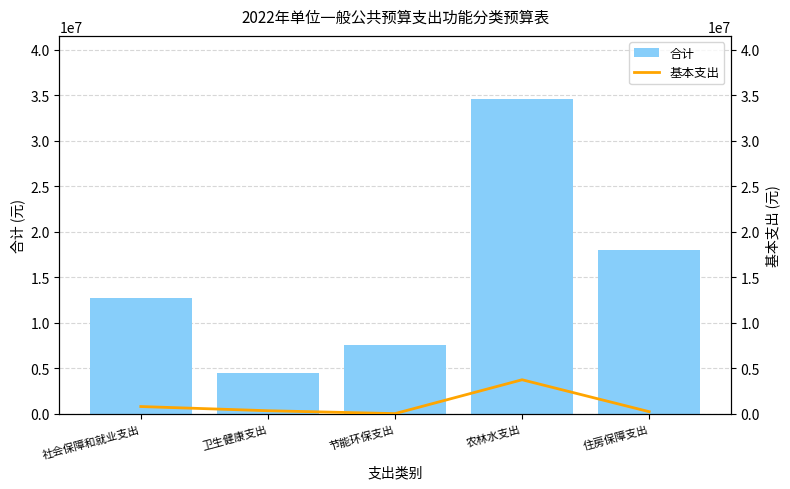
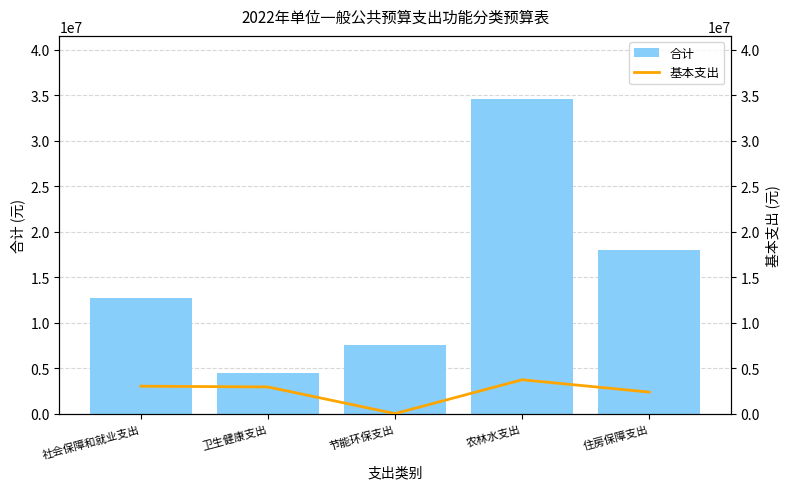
基本支出, 社会保障和就业支出: 1000000 -> 3000000
基本支出, 卫生健康支出: 0 -> 3000000
基本支出, 住房保障支出: 0 -> 2000000
